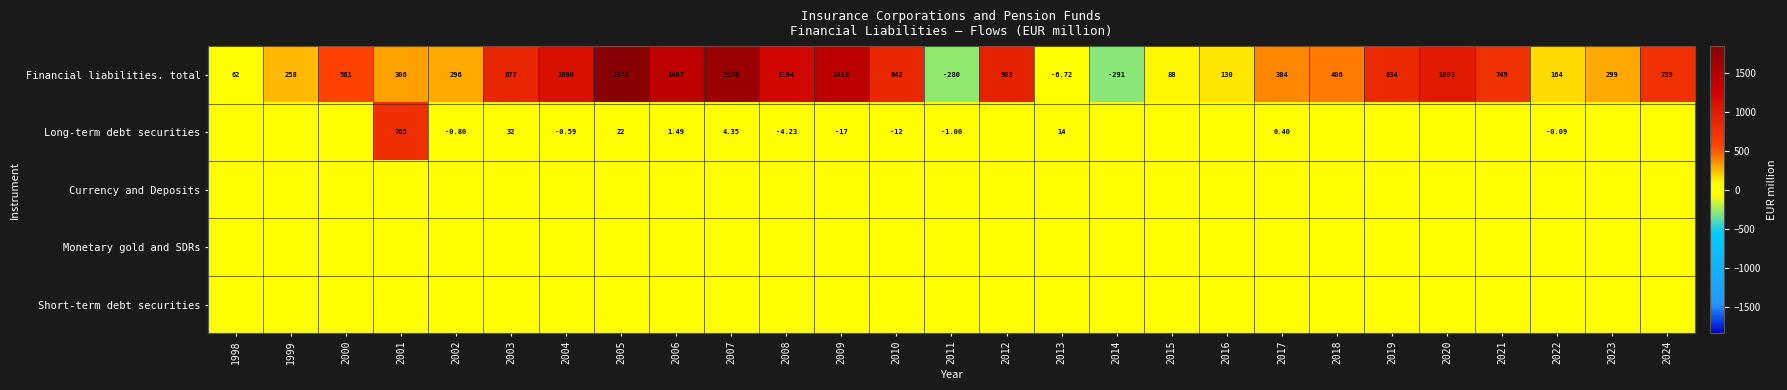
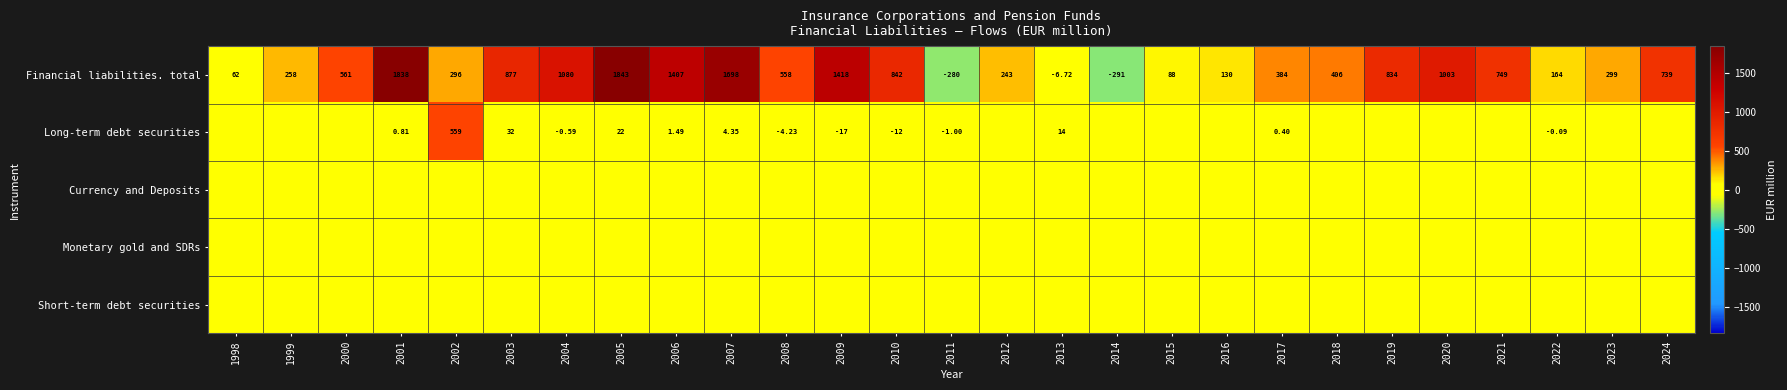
Financial liabilities. total, 2001: 306 -> 1838
Financial liabilities. total, 2008: 1194 -> 558
Financial liabilities. total, 2012: 903 -> 243
Long-term debt securities, 2001: 765 -> 0.81
Long-term debt securities, 2002: -0.80 -> 559
